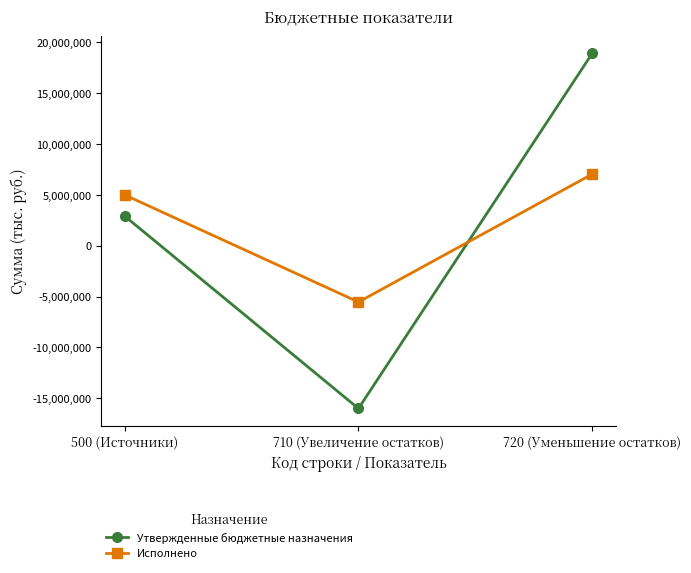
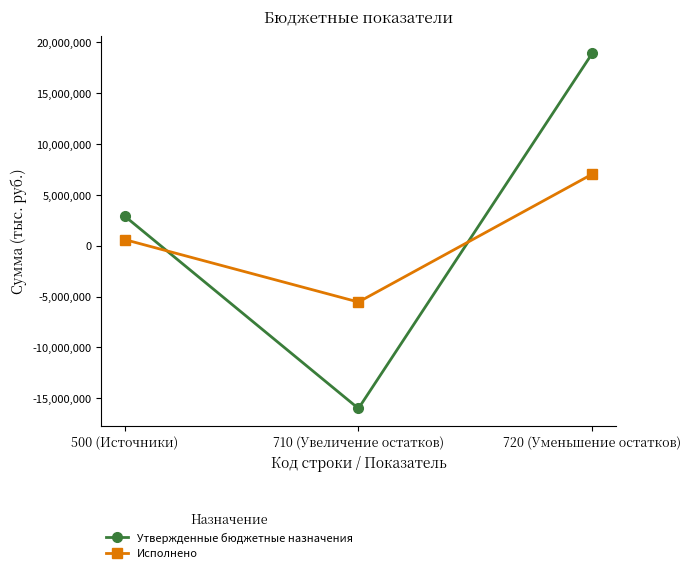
Исполнено, 500 (Источники): 5,000,000 -> 600,000
